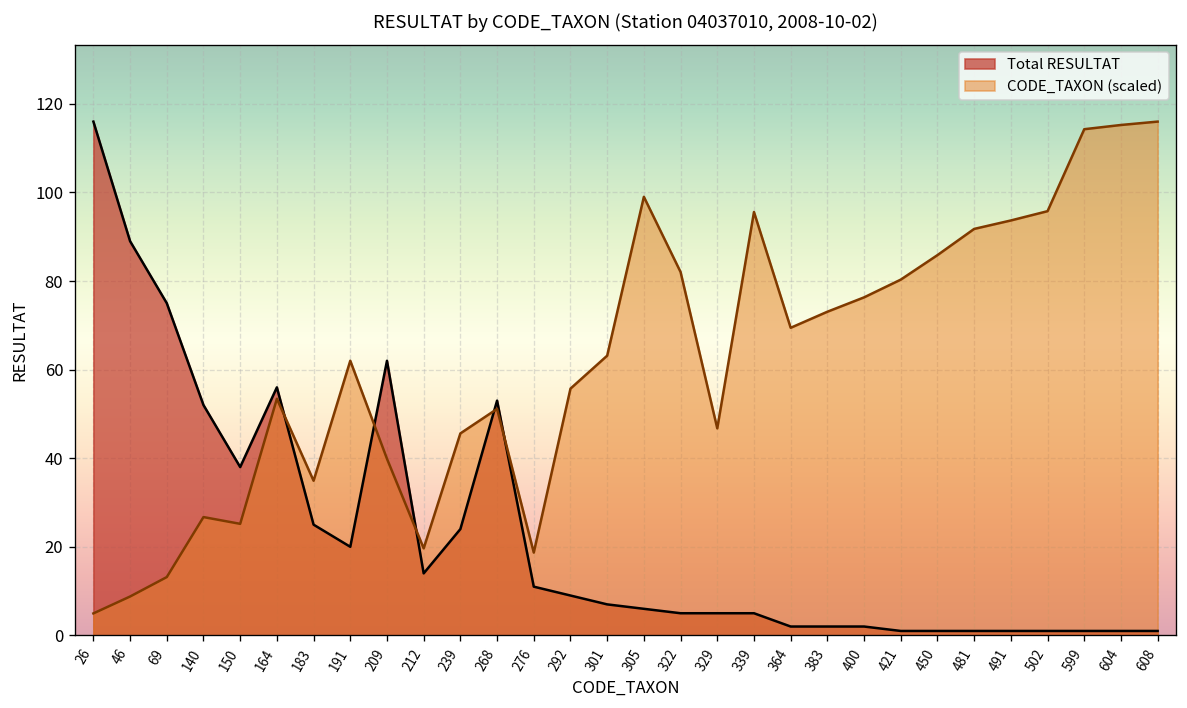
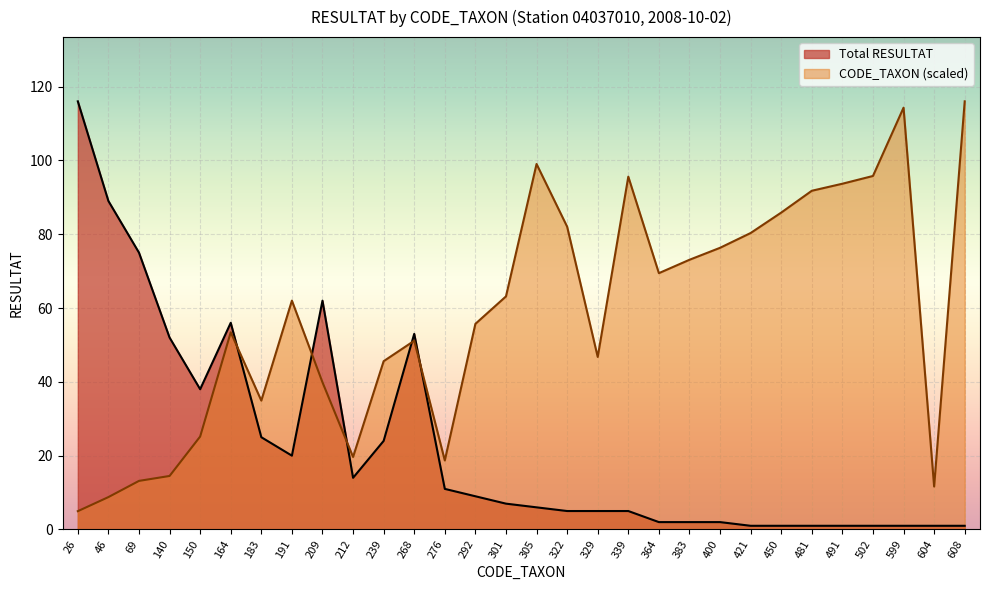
CODE_TAXON (scaled), 140: 27 -> 15
CODE_TAXON (scaled), 604: 115 -> 12
